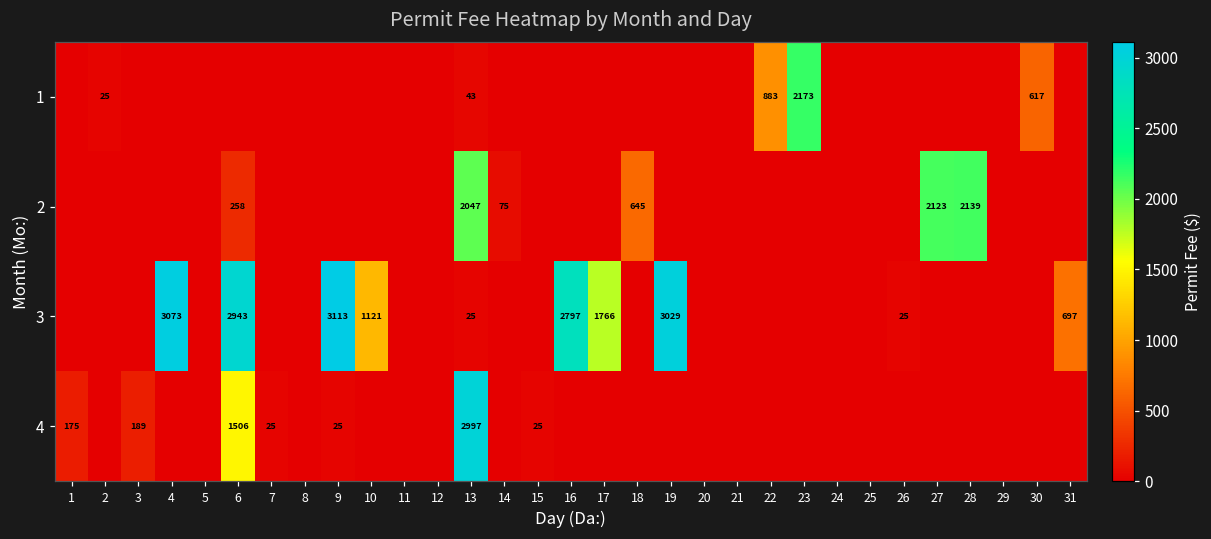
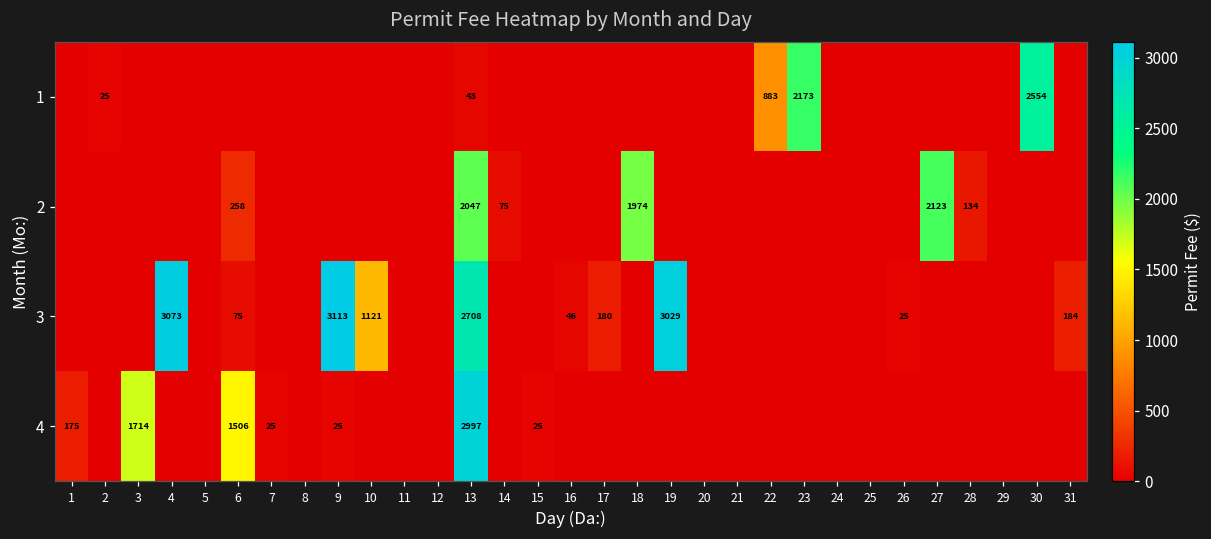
1, 30: 617 -> 2554
2, 18: 645 -> 1974
2, 28: 2139 -> 134
3, 6: 2943 -> 75
3, 13: 25 -> 2708
3, 16: 2797 -> 46
3, 17: 1766 -> 180
3, 31: 697 -> 184
4, 3: 189 -> 1714
